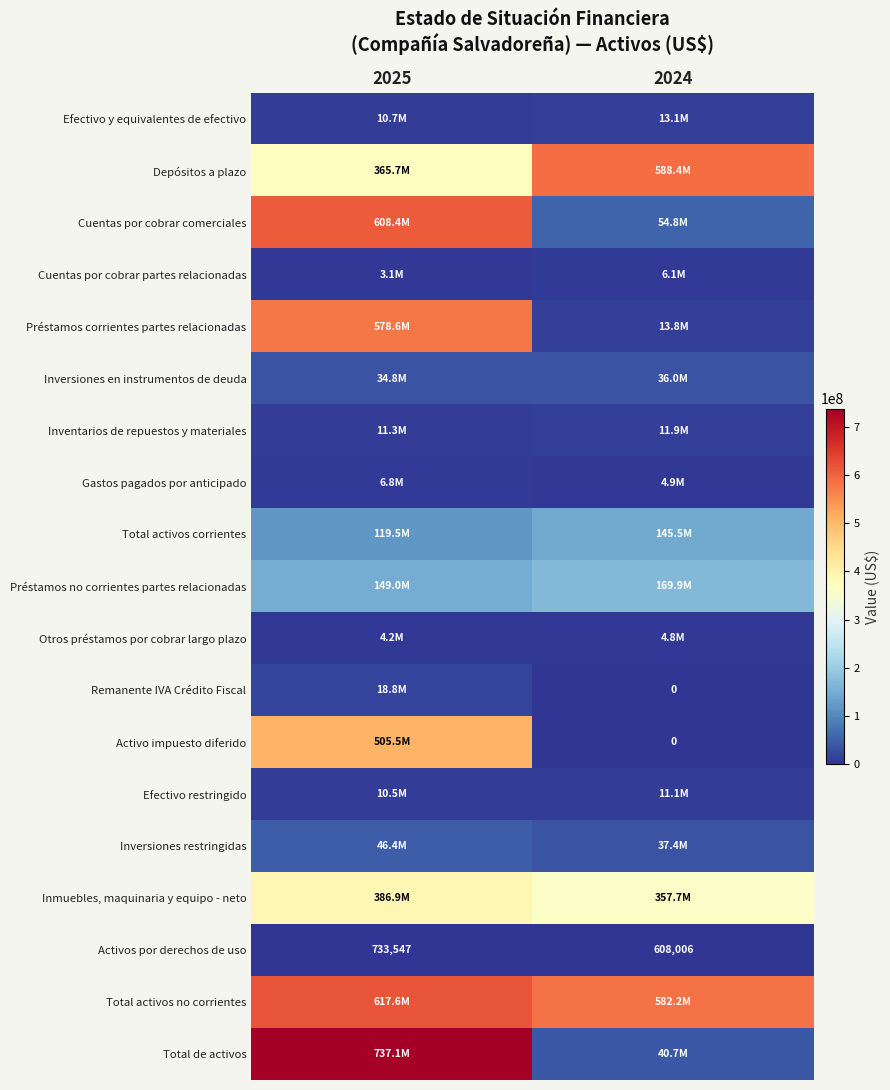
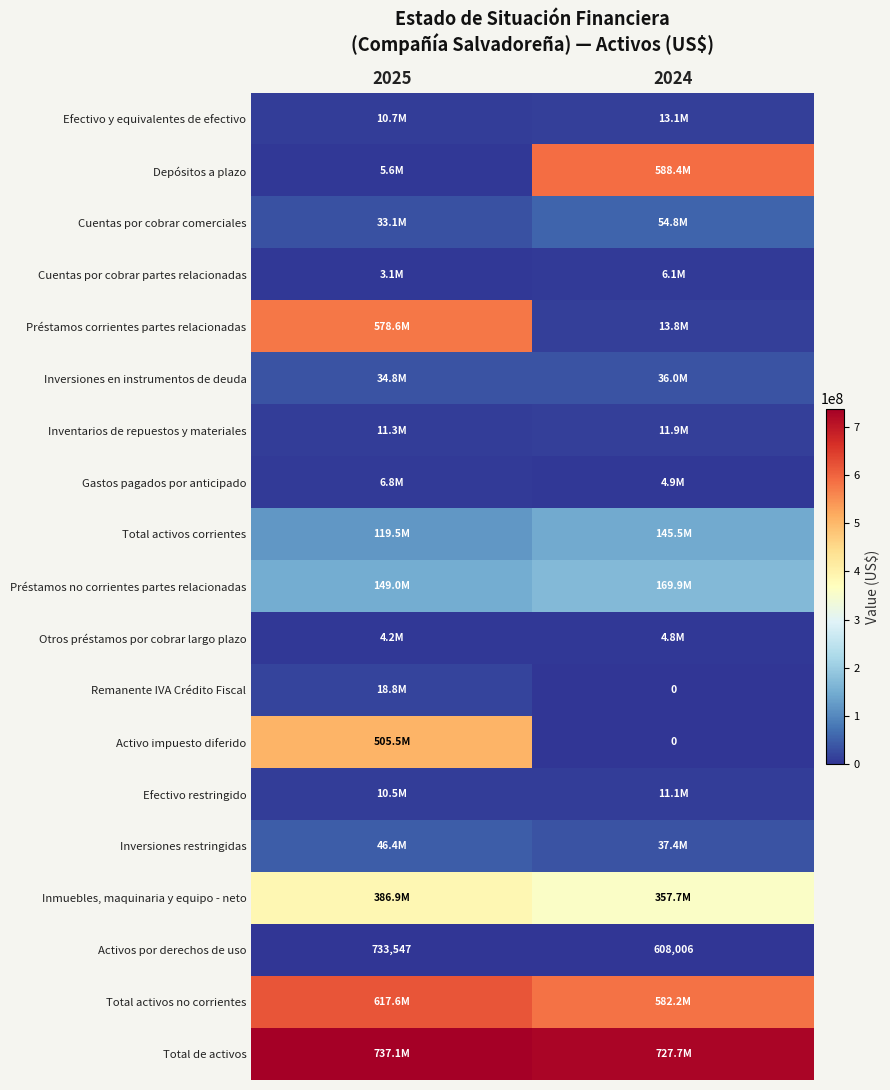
Depósitos a plazo, 2025: 365.7M -> 5.6M
Cuentas por cobrar comerciales, 2025: 608.4M -> 33.1M
Total de activos, 2024: 40.7M -> 727.7M
